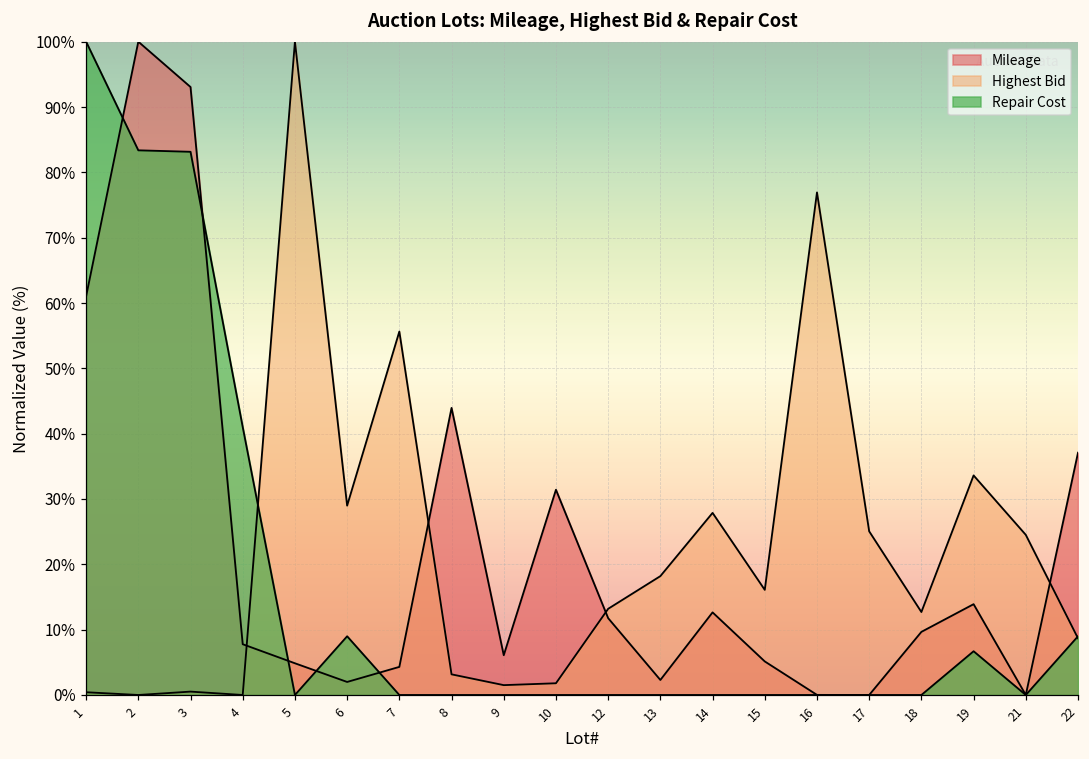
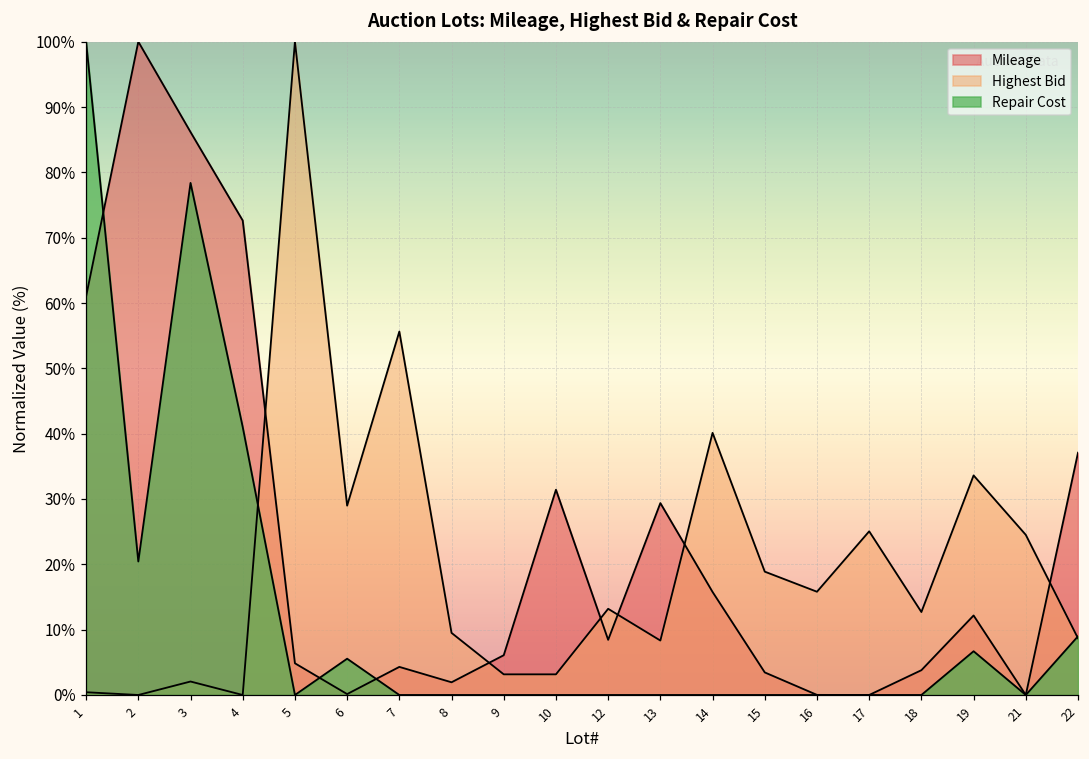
Repair Cost, 2: 83% -> 20%
Mileage, 3: 93% -> 86%
Highest Bid, 3: 1% -> 2%
Repair Cost, 3: 83% -> 78%
Mileage, 4: 8% -> 73%
Mileage, 6: 2% -> 0%
Repair Cost, 6: 9% -> 6%
Mileage, 8: 44% -> 2%
Highest Bid, 8: 3% -> 10%
Highest Bid, 9: 2% -> 3%
Highest Bid, 10: 2% -> 3%
Mileage, 12: 12% -> 8%
Mileage, 13: 2% -> 29%
Highest Bid, 13: 18% -> 8%
Mileage, 14: 13% -> 16%
Highest Bid, 14: 28% -> 40%
Mileage, 15: 5% -> 3%
Highest Bid, 15: 16% -> 19%
Highest Bid, 16: 77% -> 16%
Mileage, 18: 10% -> 4%
Mileage, 19: 14% -> 12%
